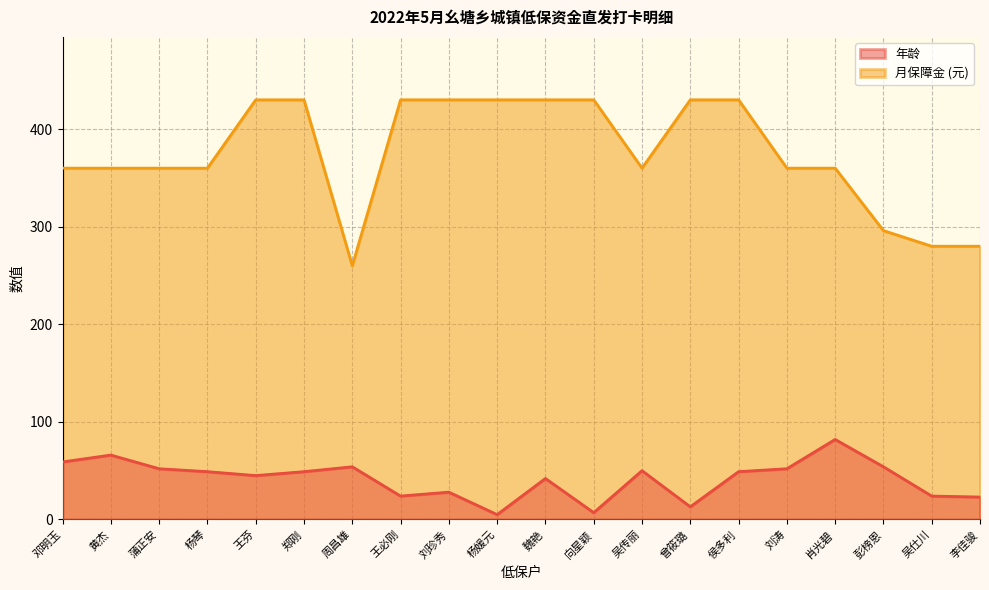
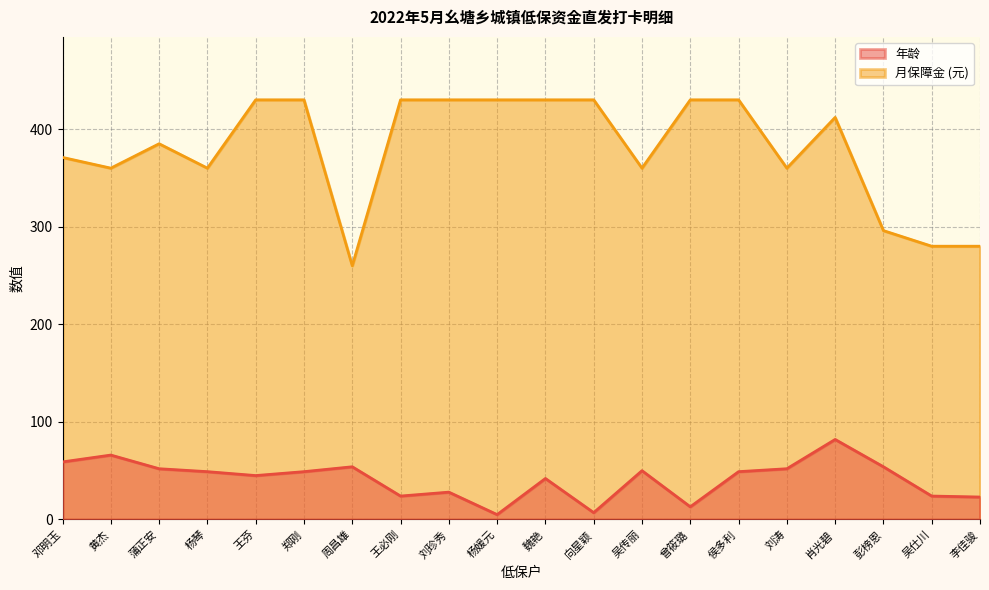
月保障金 (元), 邓明玉: 360 -> 370
月保障金 (元), 蒲正安: 360 -> 390
月保障金 (元), 肖光碧: 360 -> 410
